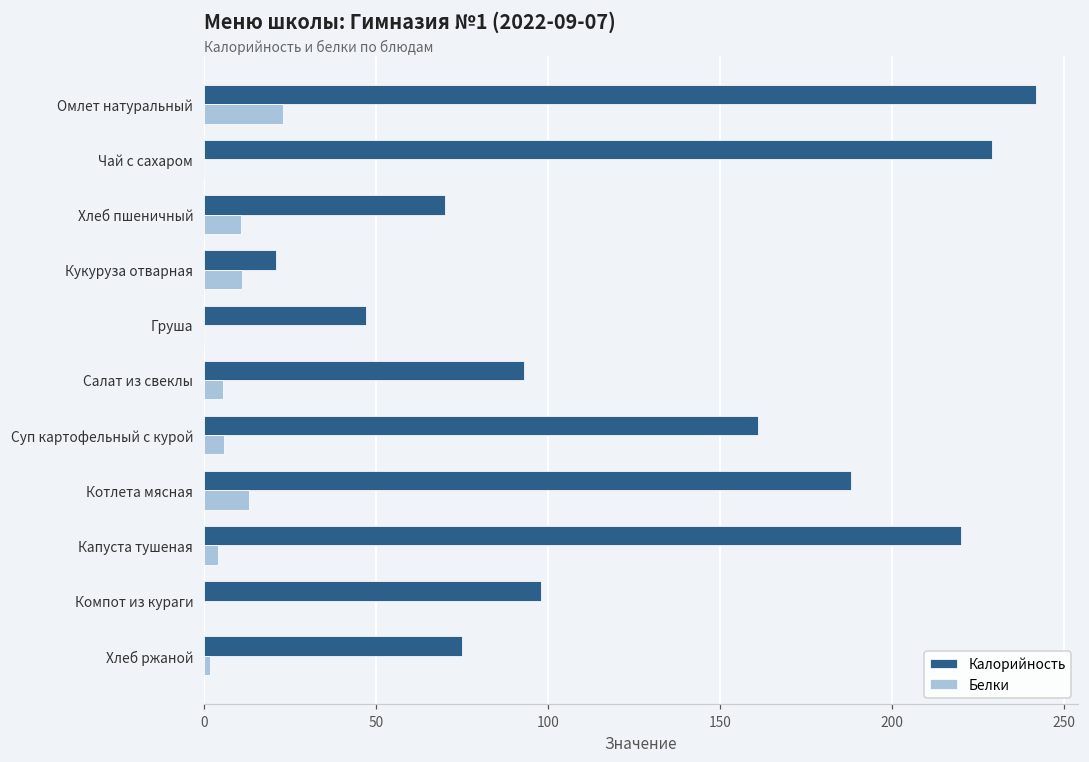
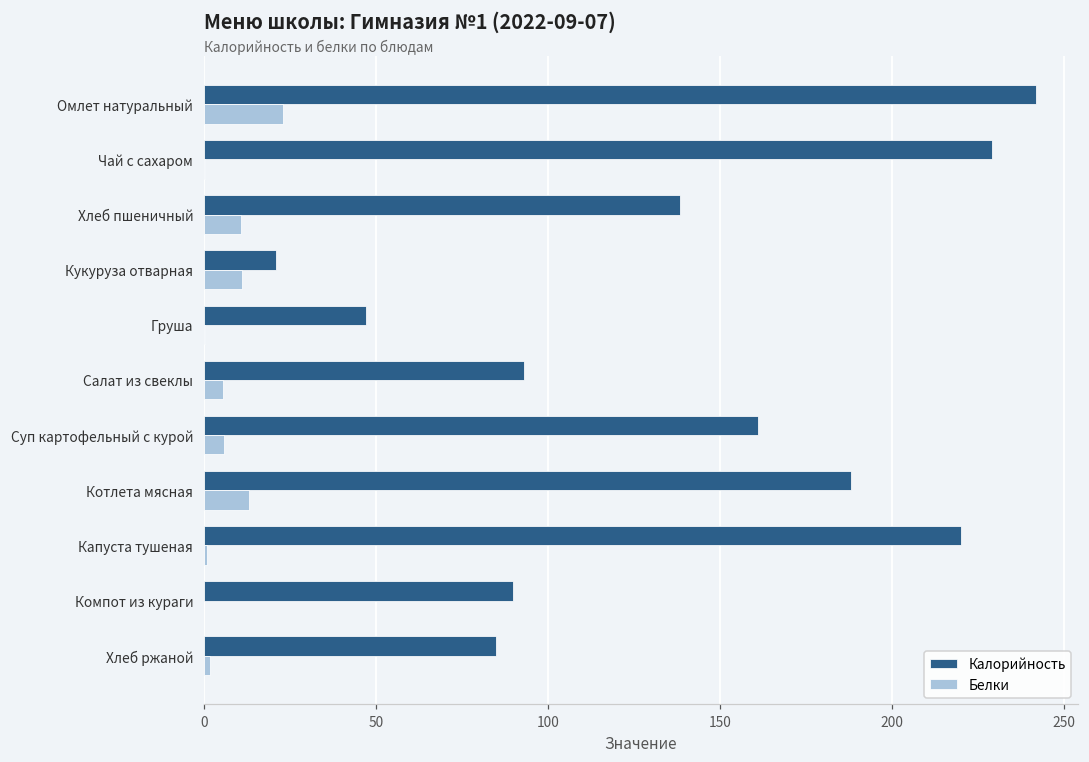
Калорийность, Хлеб пшеничный: 70 -> 138
Белки, Капуста тушеная: 4 -> 1
Калорийность, Компот из кураги: 98 -> 90
Калорийность, Хлеб ржаной: 75 -> 85
